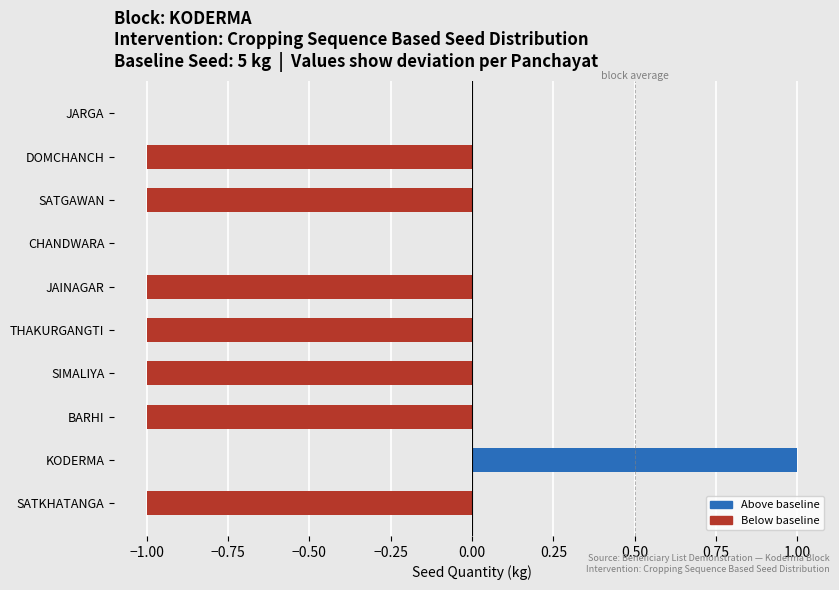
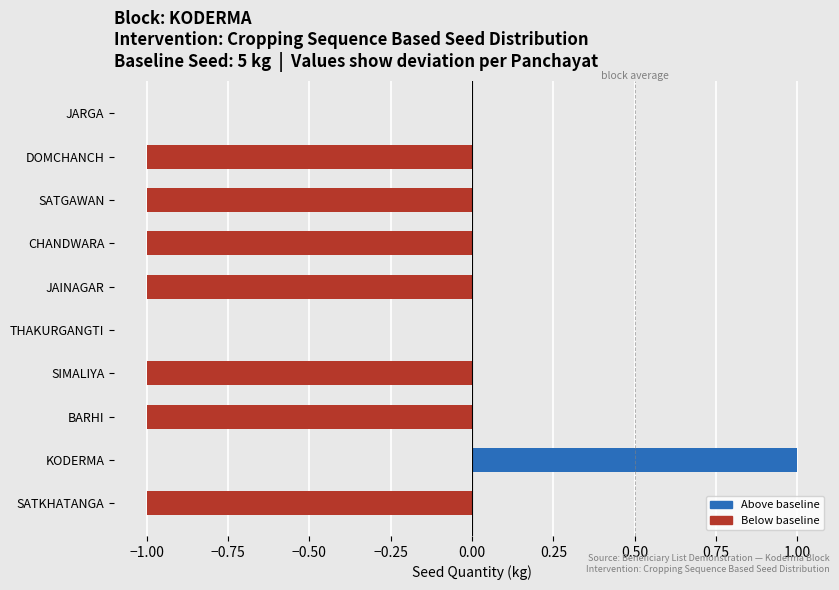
CHANDWARA: 0.00 -> -1.00
THAKURGANGTI: -1.00 -> 0.00
